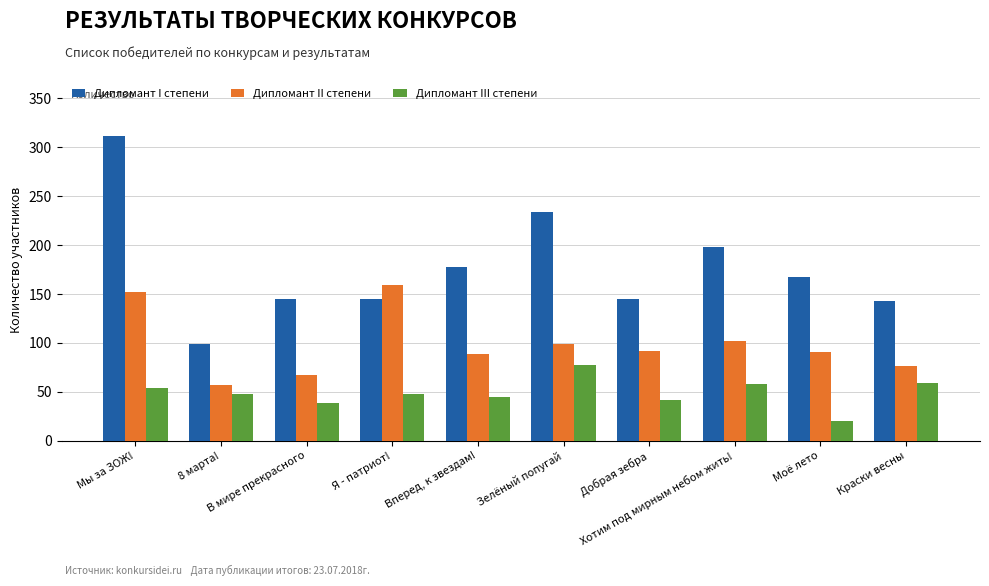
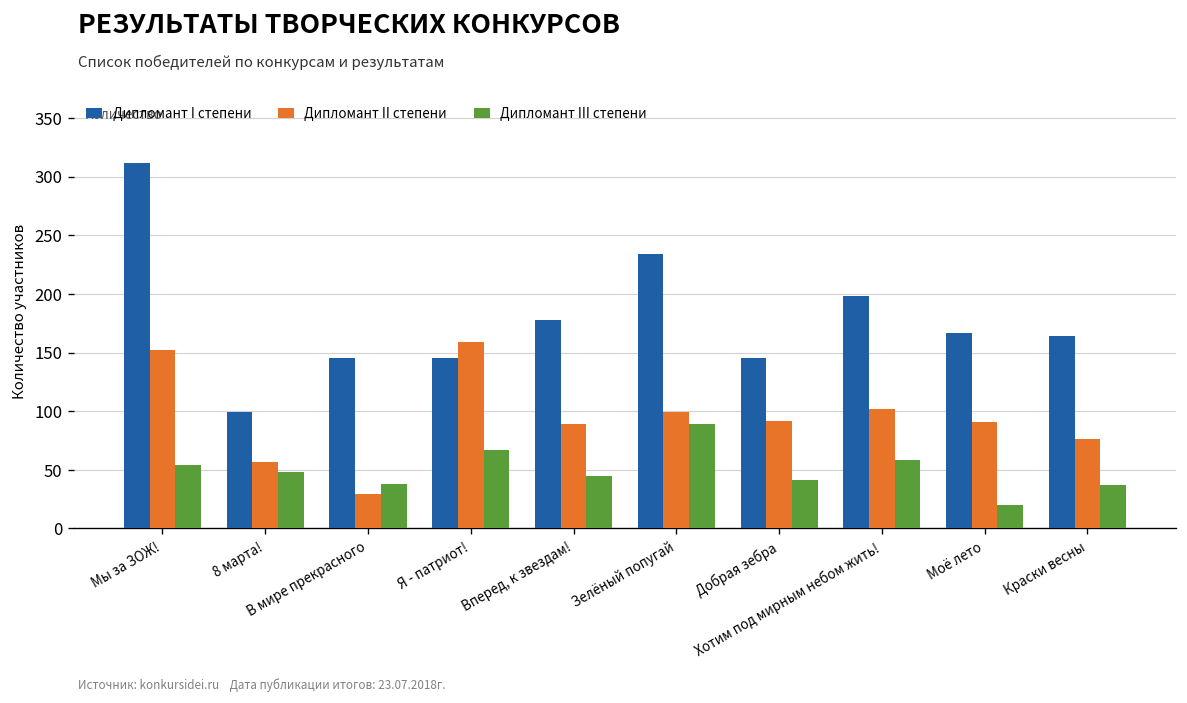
Дипломант II степени, В мире прекрасного: 70 -> 30
Дипломант III степени, Я - патриот!: 50 -> 70
Дипломант III степени, Зелёный попугай: 80 -> 90
Дипломант I степени, Краски весны: 140 -> 160
Дипломант III степени, Краски весны: 60 -> 40
